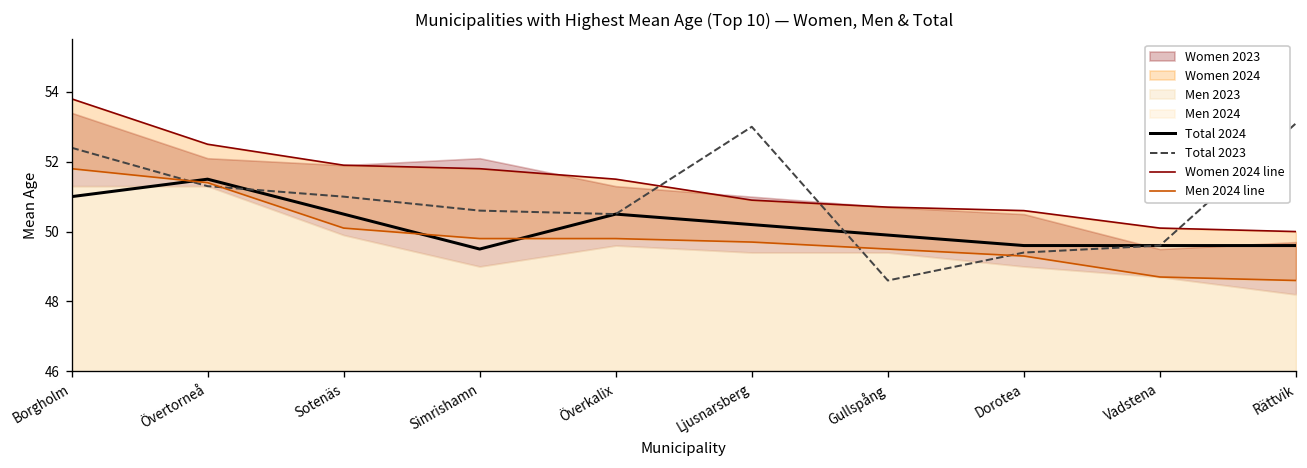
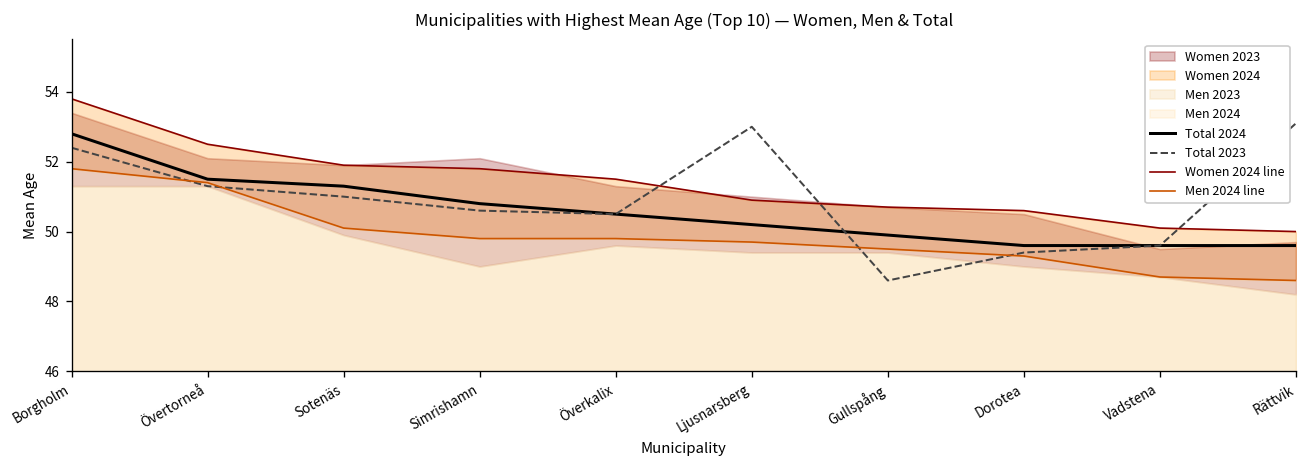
Total 2024, Borgholm: 51.0 -> 52.8
Total 2024, Sotenäs: 50.5 -> 51.3
Total 2024, Simrishamn: 49.5 -> 50.8
